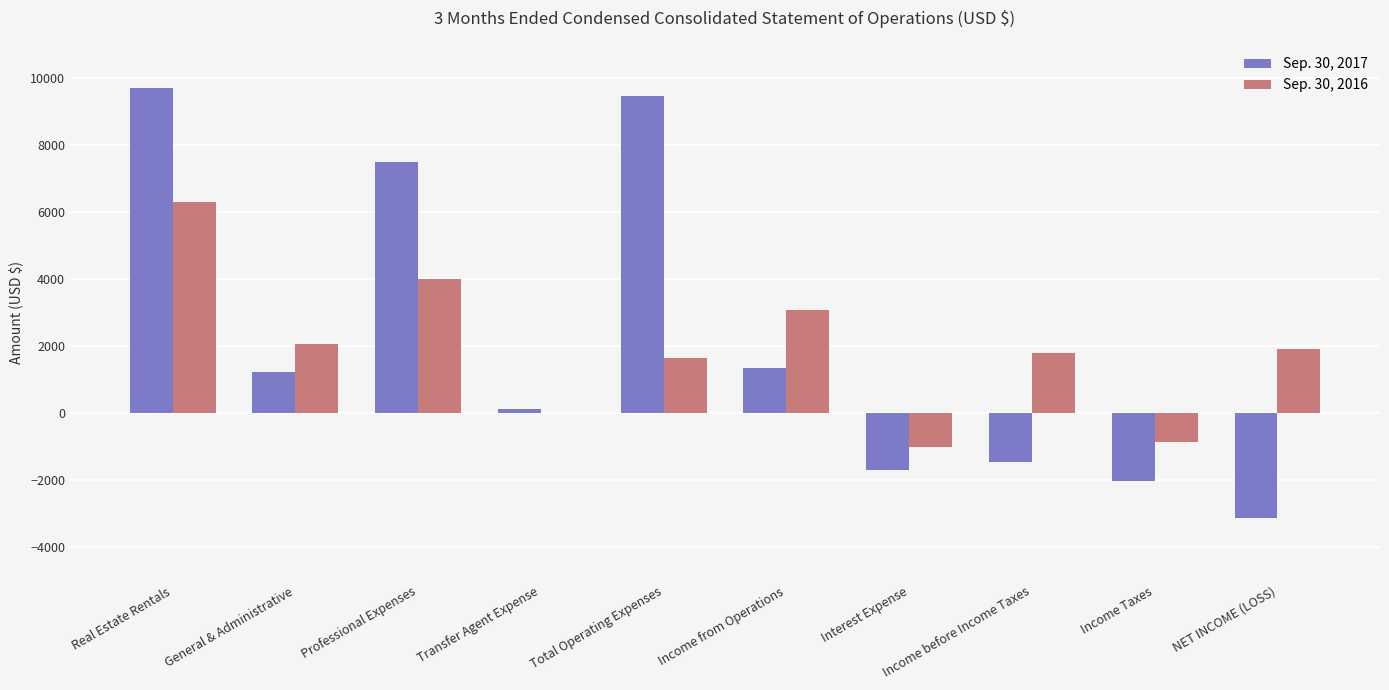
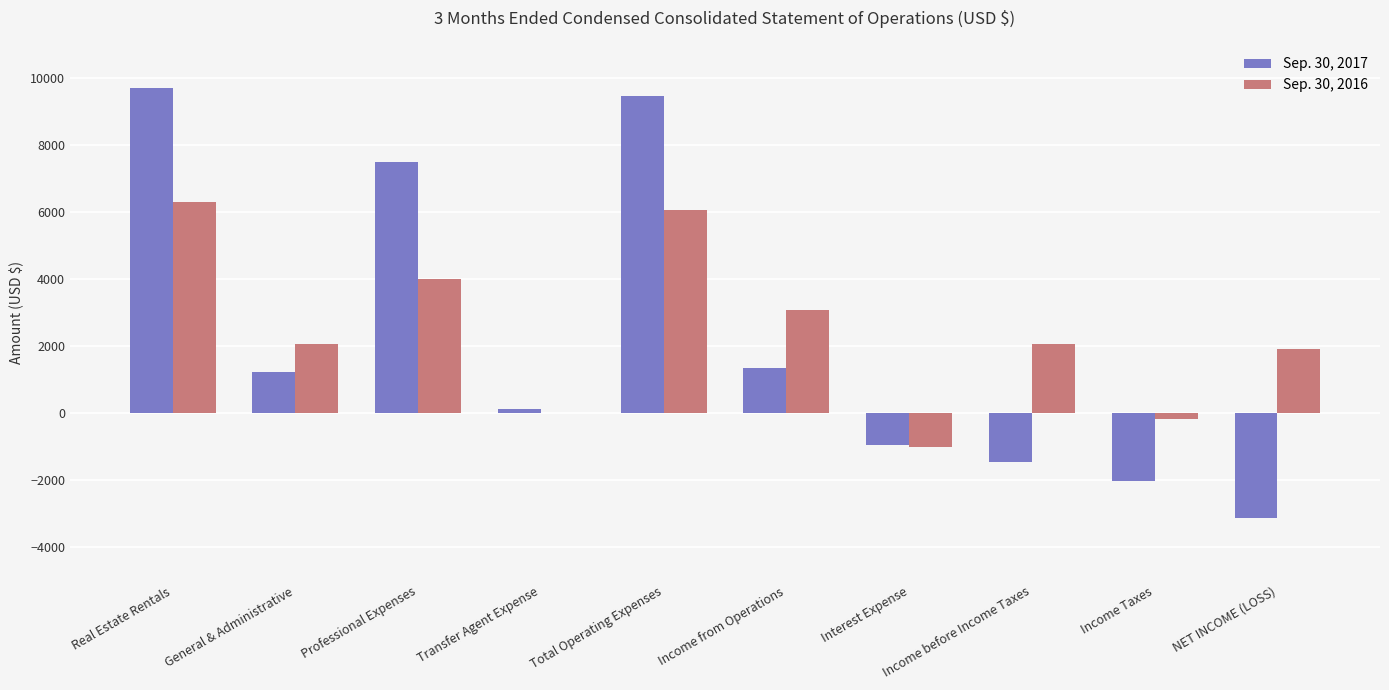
Sep. 30, 2016, Total Operating Expenses: 1700 -> 6100
Sep. 30, 2017, Interest Expense: -1700 -> -1000
Sep. 30, 2016, Income before Income Taxes: 1800 -> 2100
Sep. 30, 2016, Income Taxes: -900 -> -200
